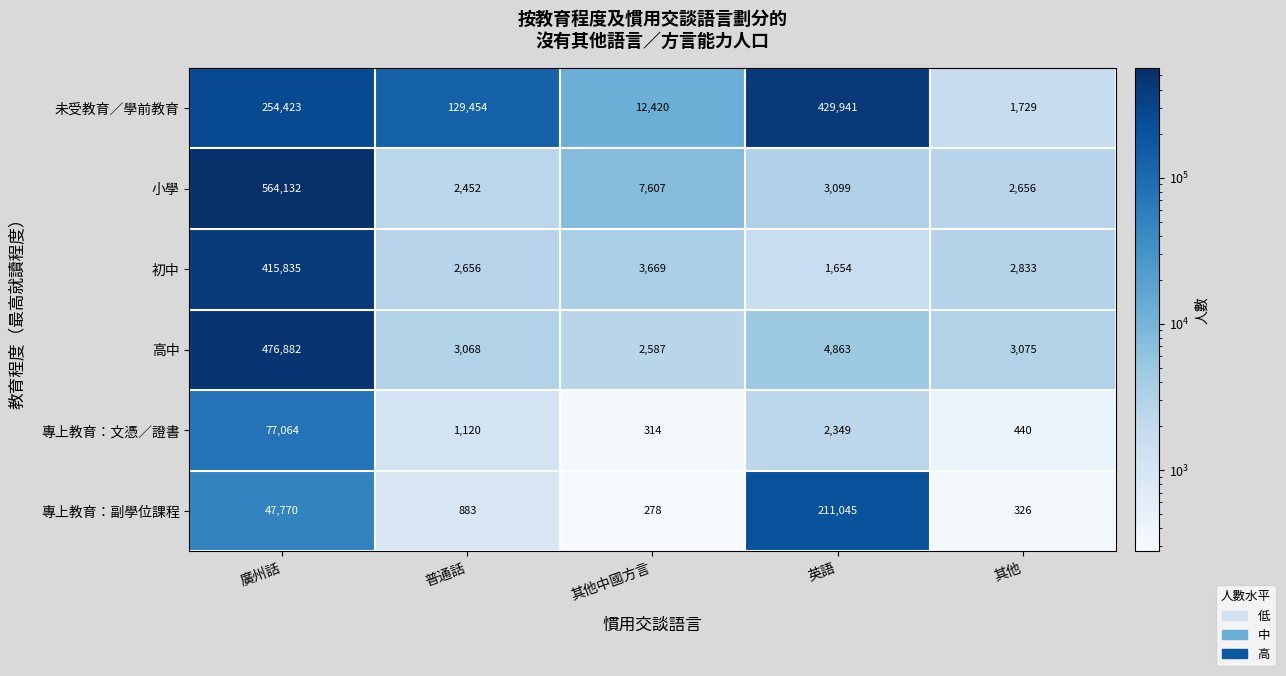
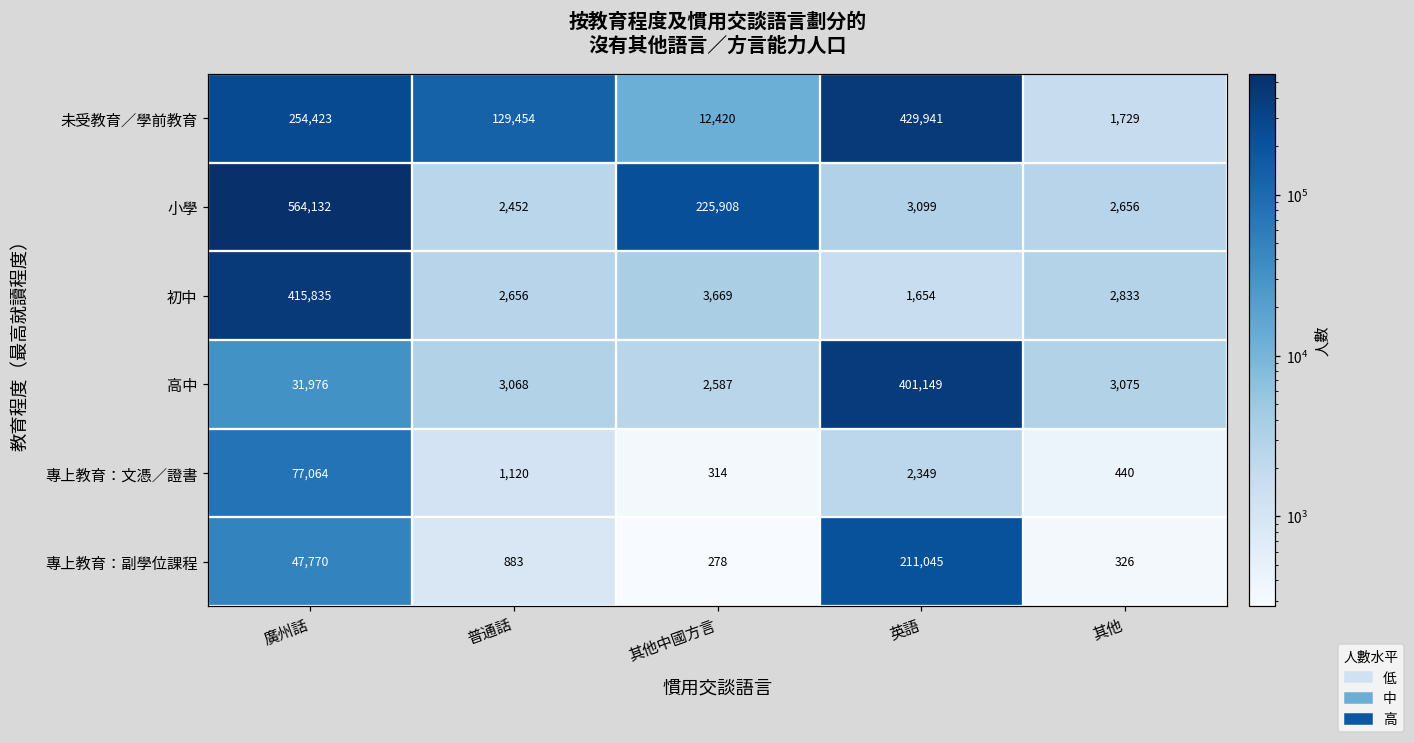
小學, 其他中國方言: 7,607 -> 225,908
高中, 廣州話: 476,882 -> 31,976
高中, 英語: 4,863 -> 401,149
